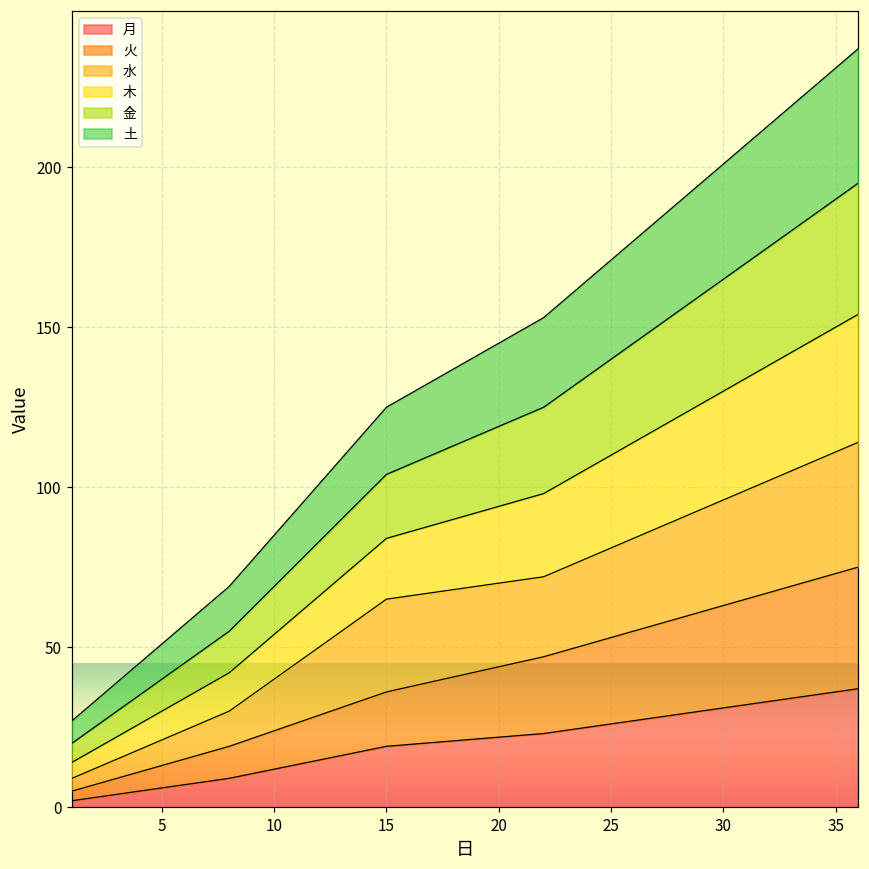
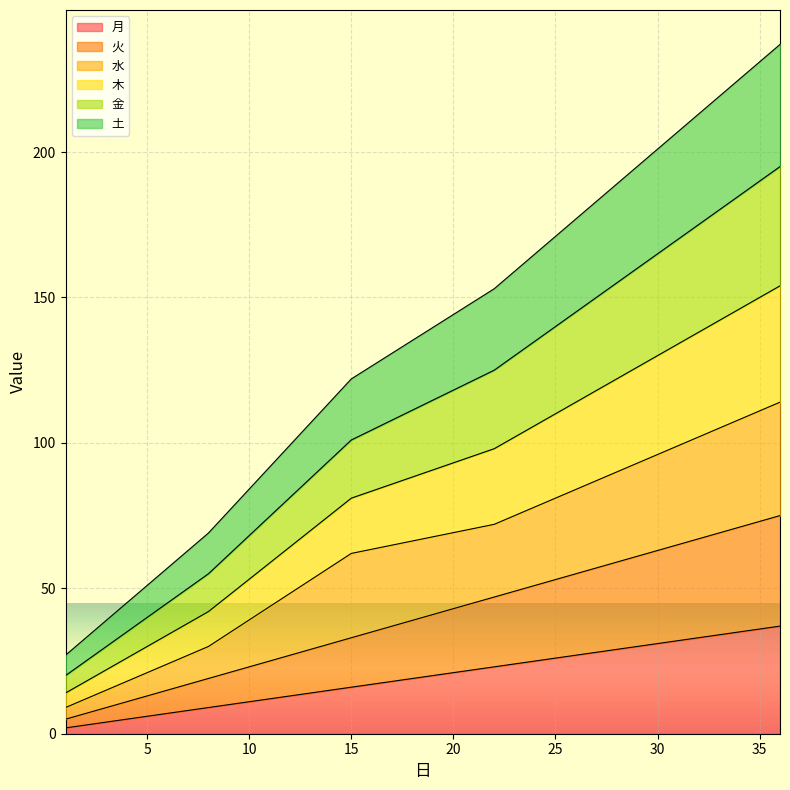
月, 15: 19 -> 16
